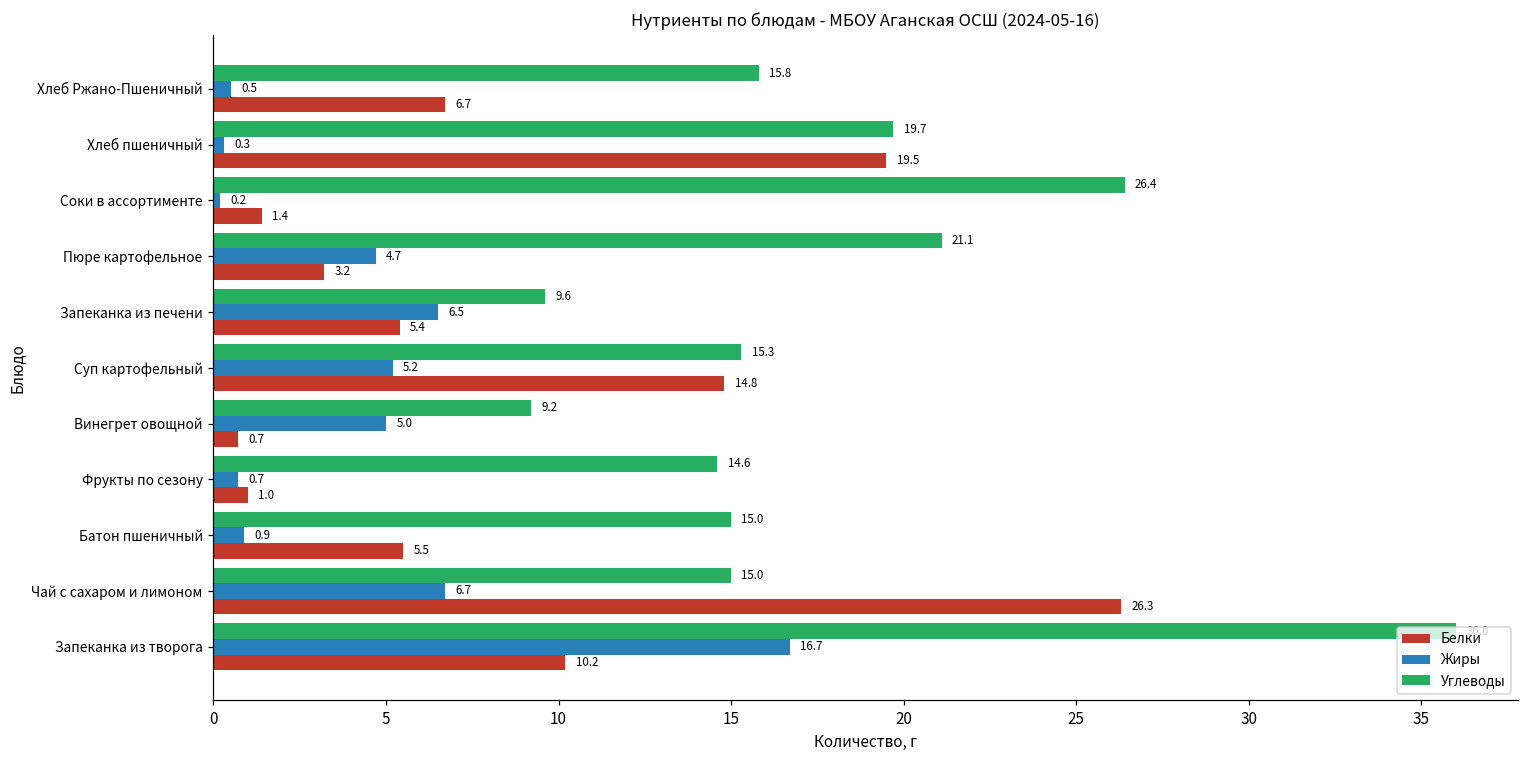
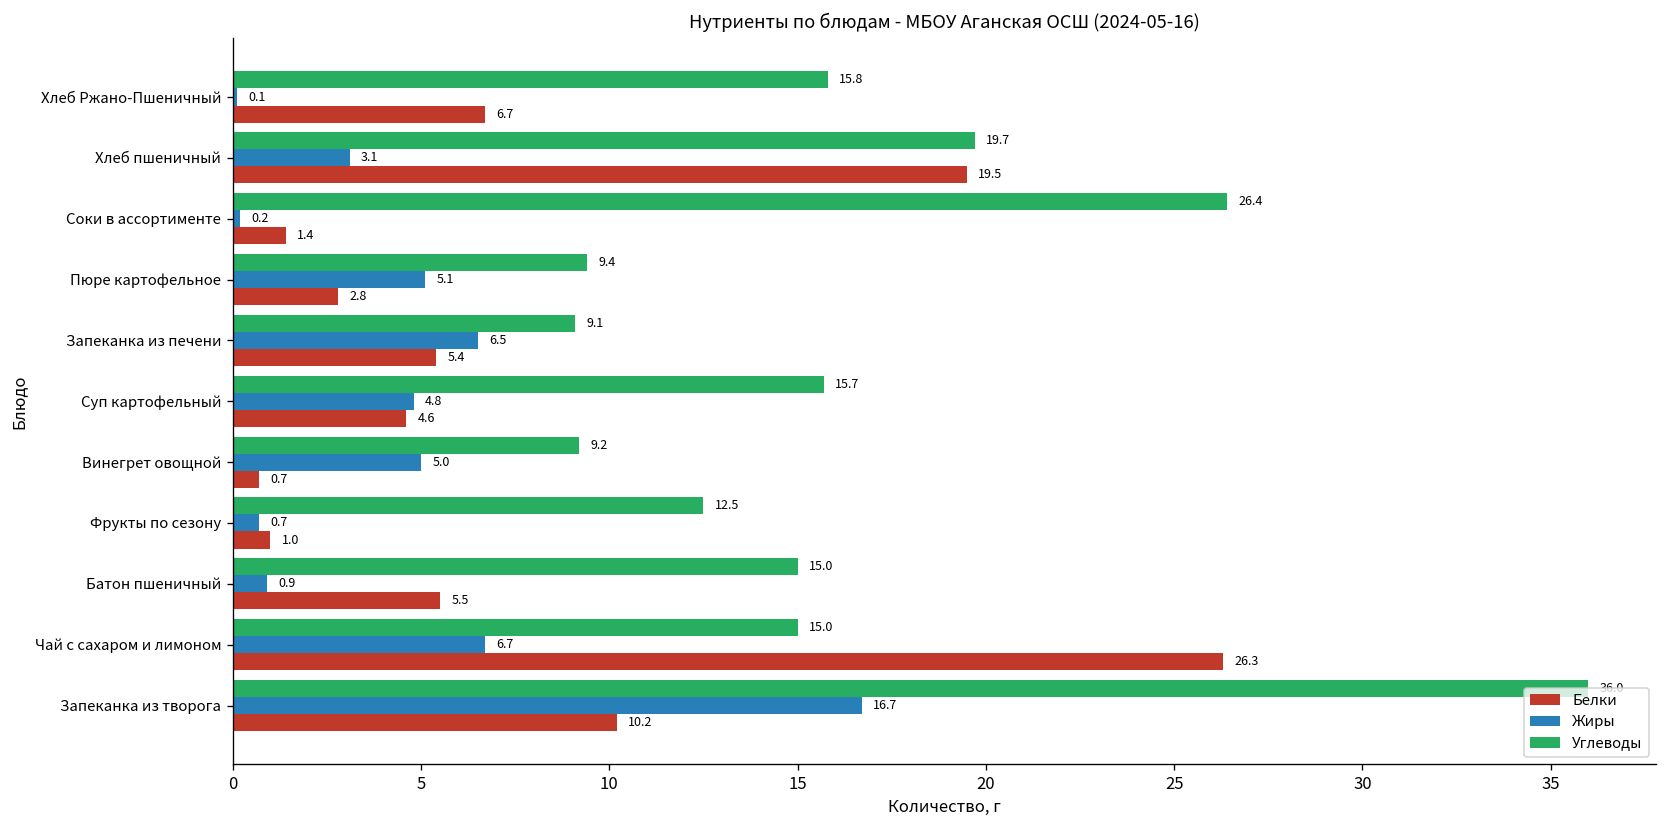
Жиры, Хлеб Ржано-Пшеничный: 0.5 -> 0.1
Жиры, Хлеб пшеничный: 0.3 -> 3.1
Углеводы, Пюре картофельное: 21.1 -> 9.4
Жиры, Пюре картофельное: 4.7 -> 5.1
Белки, Пюре картофельное: 3.2 -> 2.8
Углеводы, Запеканка из печени: 9.6 -> 9.1
Углеводы, Суп картофельный: 15.3 -> 15.7
Жиры, Суп картофельный: 5.2 -> 4.8
Белки, Суп картофельный: 14.8 -> 4.6
Углеводы, Фрукты по сезону: 14.6 -> 12.5
